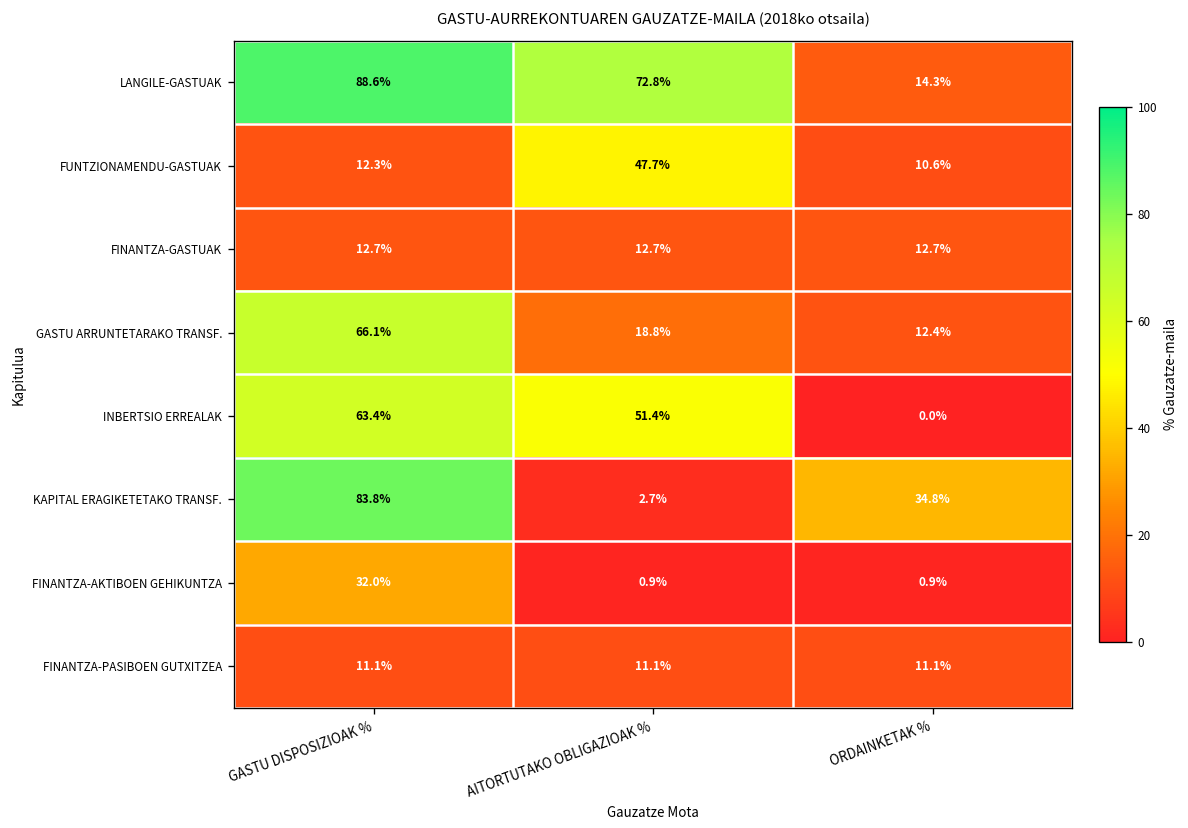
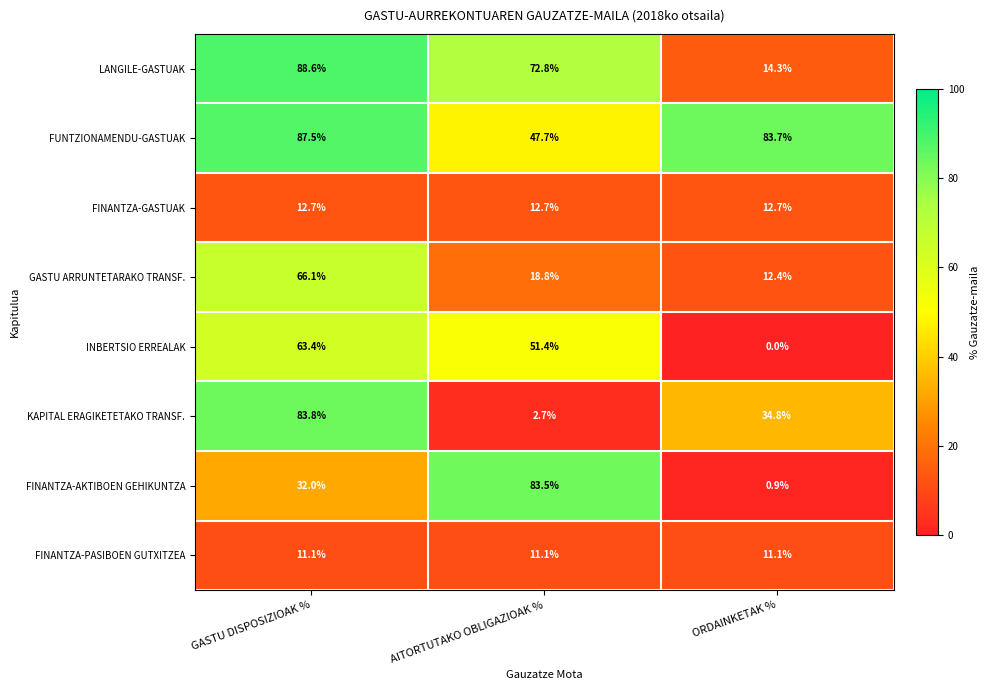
FUNTZIONAMENDU-GASTUAK, GASTU DISPOSIZIOAK %: 12.3% -> 87.5%
FUNTZIONAMENDU-GASTUAK, ORDAINKETAK %: 10.6% -> 83.7%
FINANTZA-AKTIBOEN GEHIKUNTZA, AITORTUTAKO OBLIGAZIOAK %: 0.9% -> 83.5%
